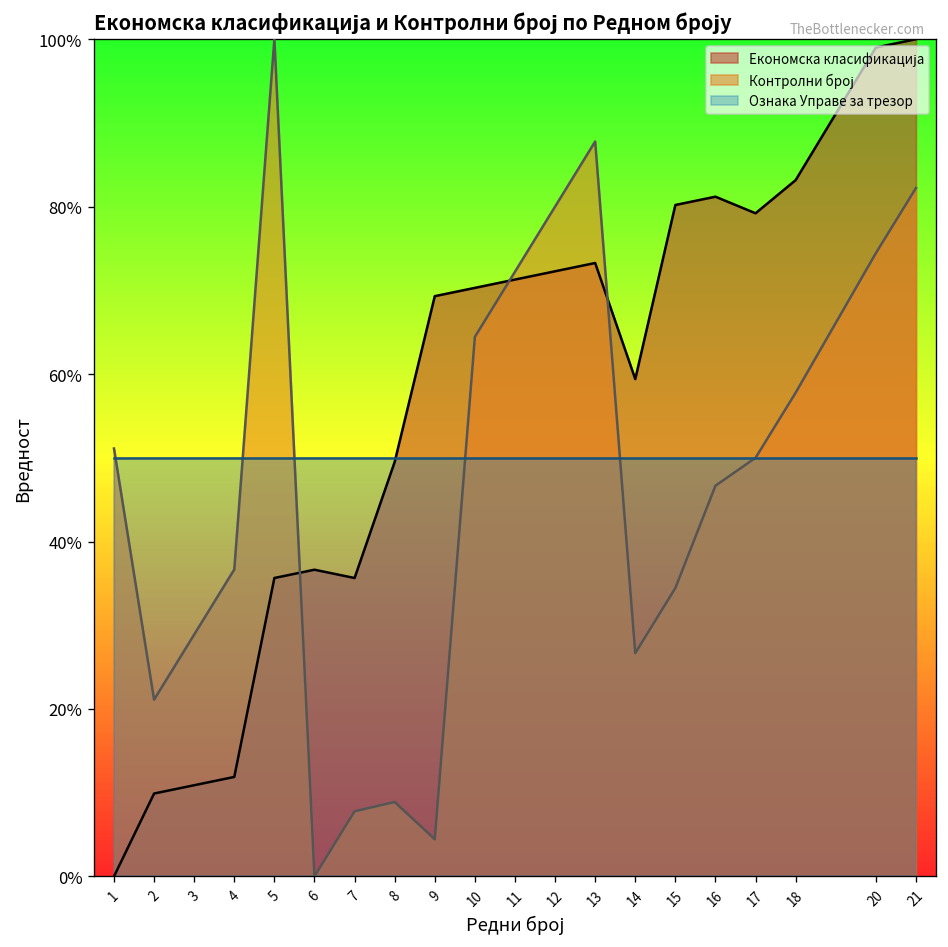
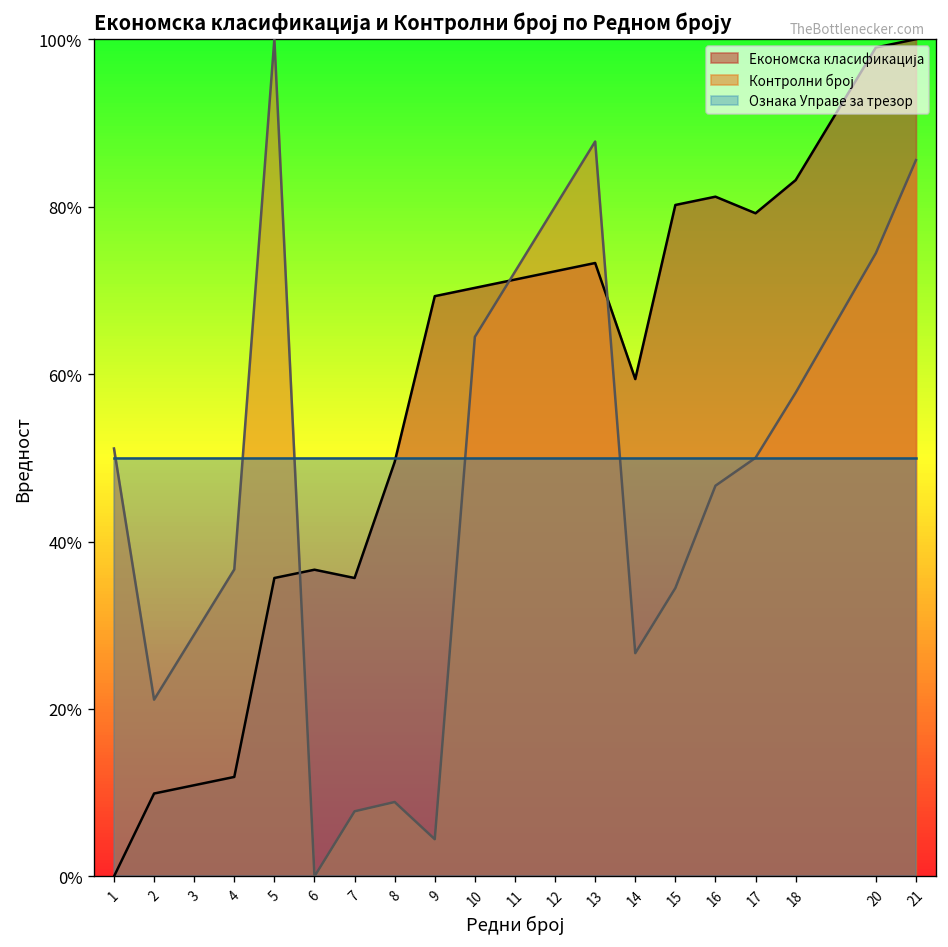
Контролни број, 21: 82% -> 86%
